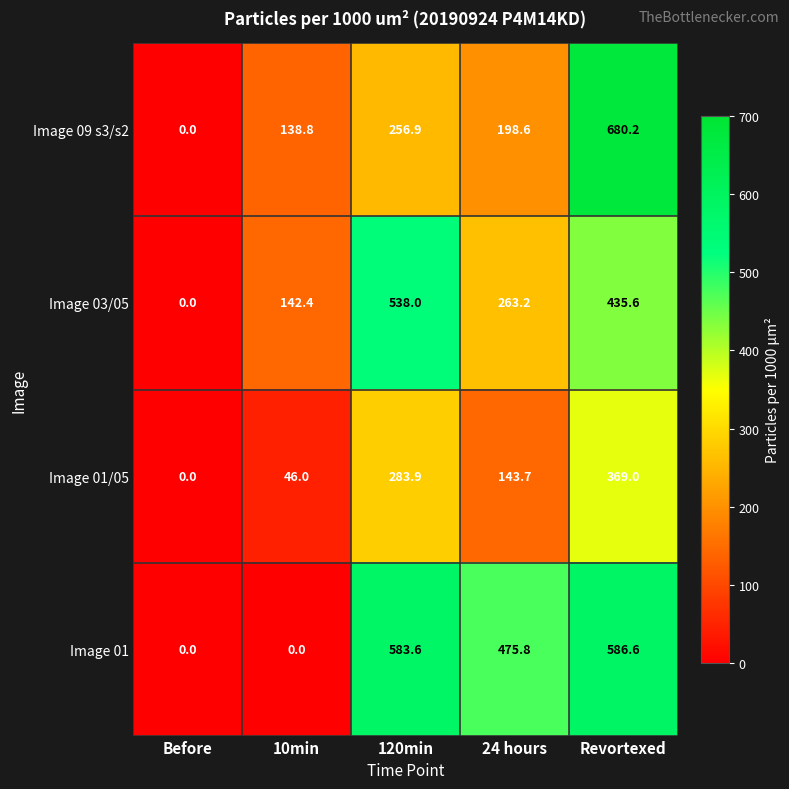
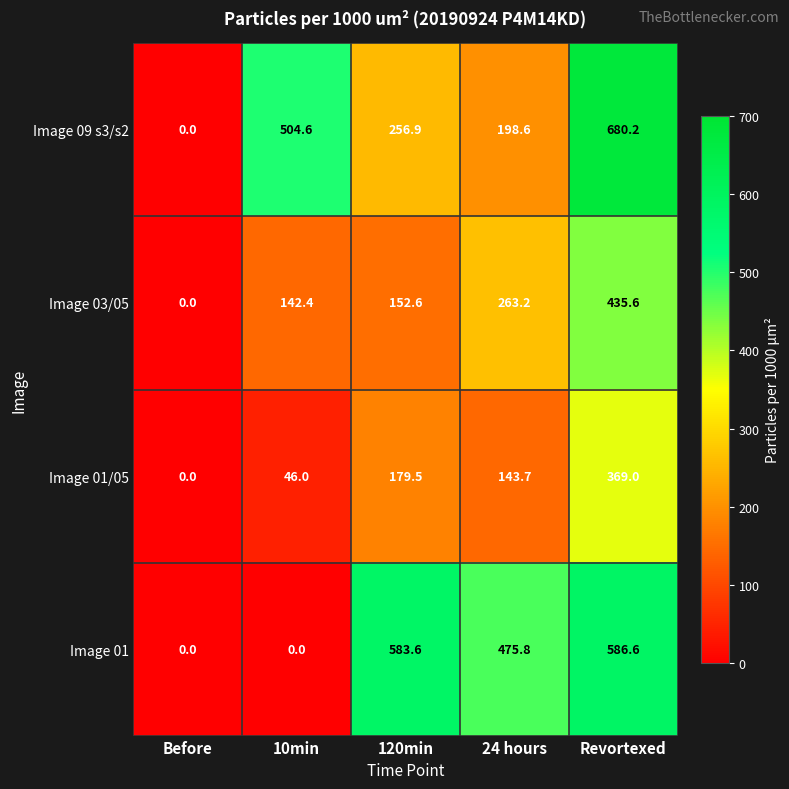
Image 09 s3/s2, 10min: 138.8 -> 504.6
Image 03/05, 120min: 538.0 -> 152.6
Image 01/05, 120min: 283.9 -> 179.5
